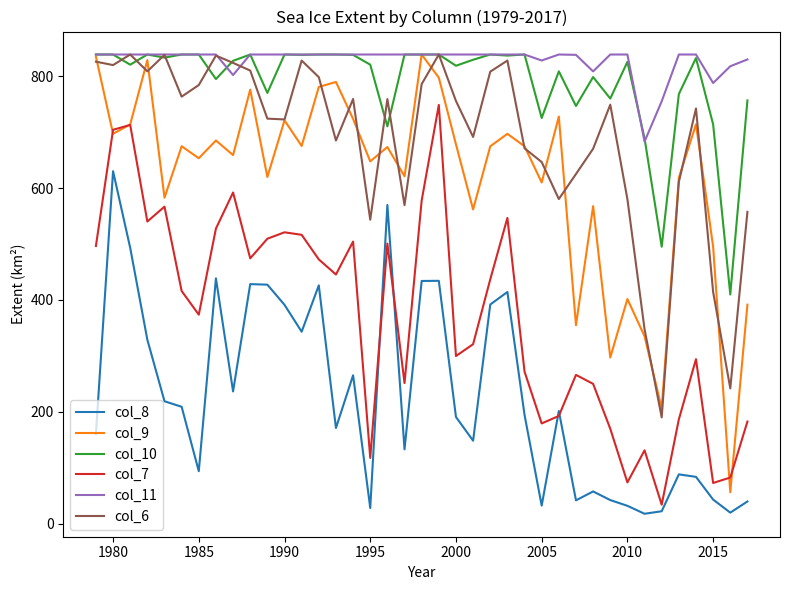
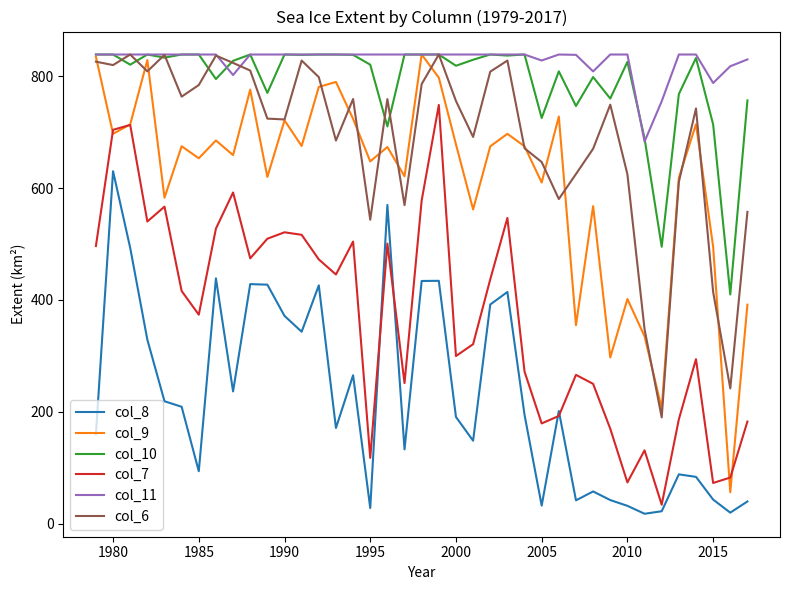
col_8, 1990: 390 -> 370
col_6, 2010: 580 -> 620
